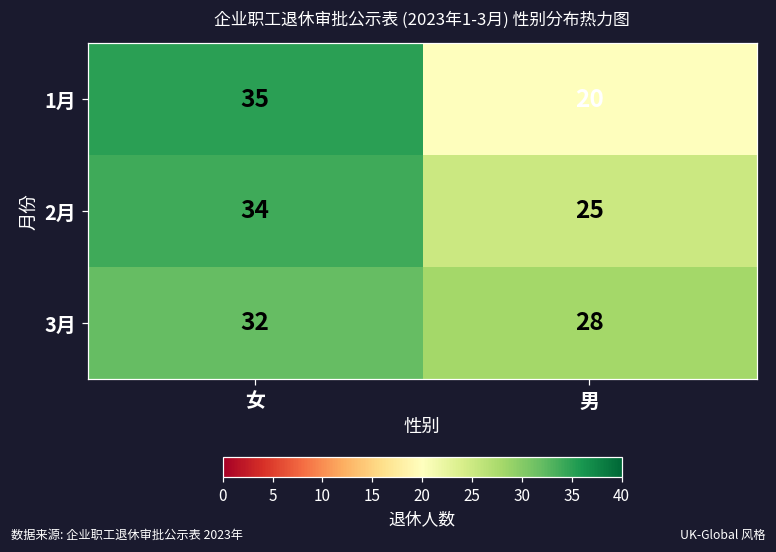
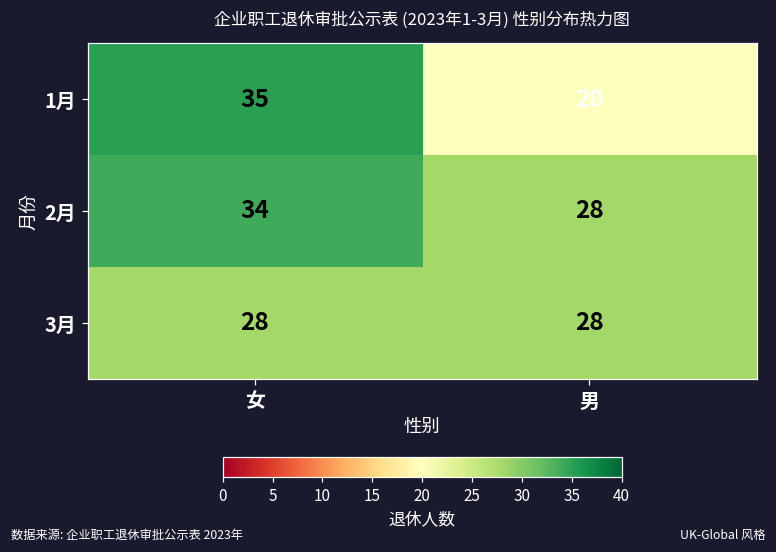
2月, 男: 25 -> 28
3月, 女: 32 -> 28
